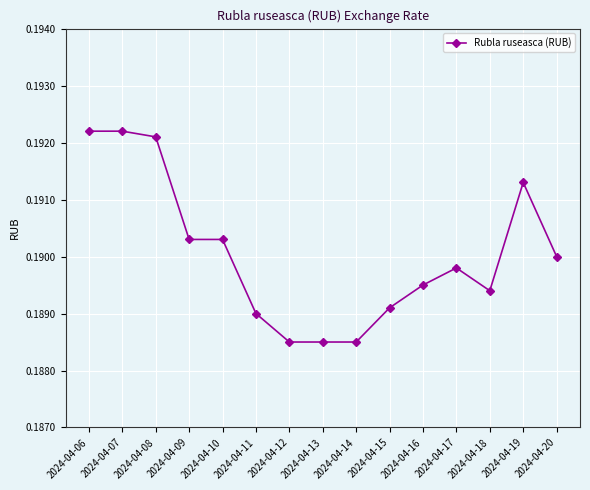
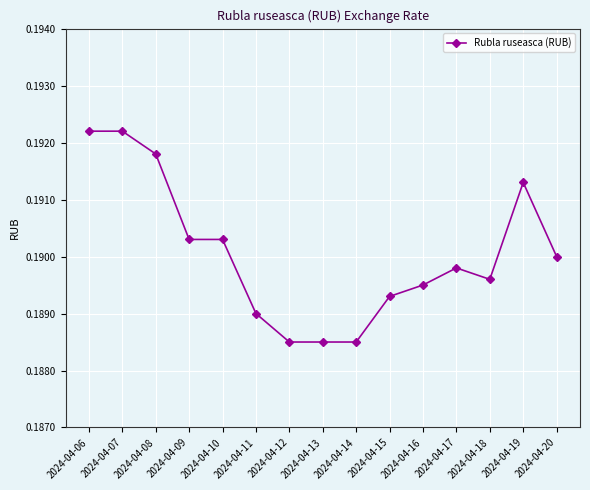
2024-04-08: 0.1921 -> 0.1918
2024-04-15: 0.1891 -> 0.1893
2024-04-18: 0.1894 -> 0.1896
